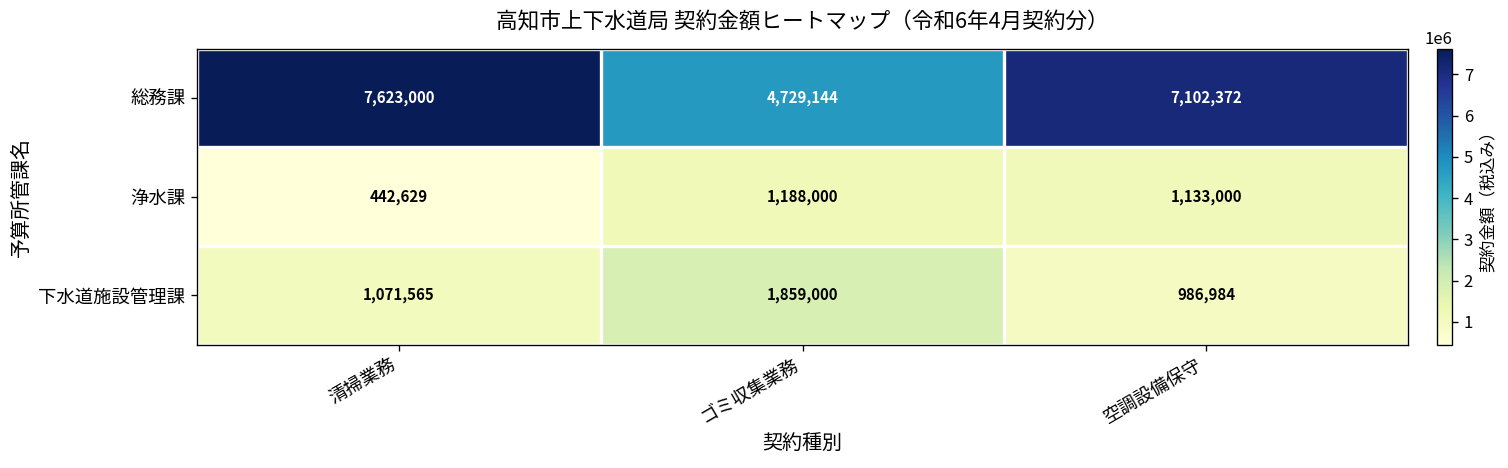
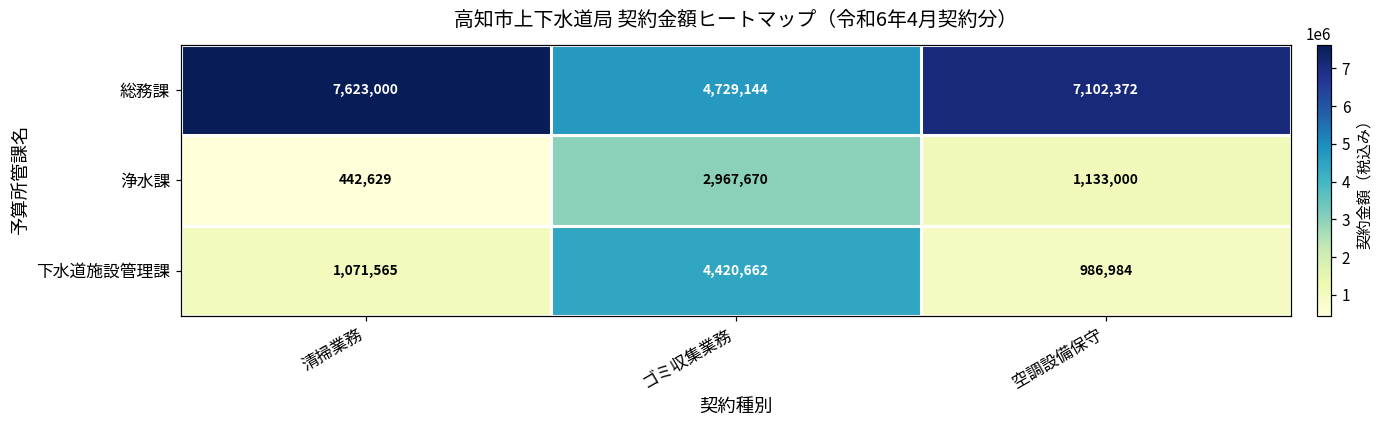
浄水課, ゴミ収集業務: 1,188,000 -> 2,967,670
下水道施設管理課, ゴミ収集業務: 1,859,000 -> 4,420,662
